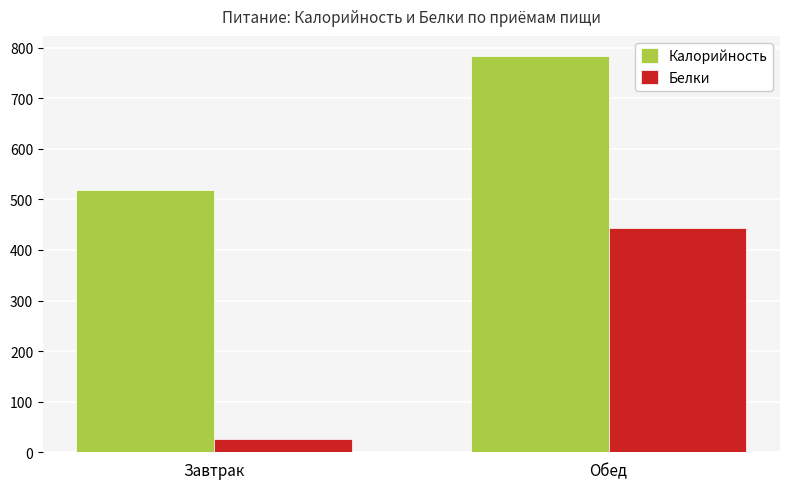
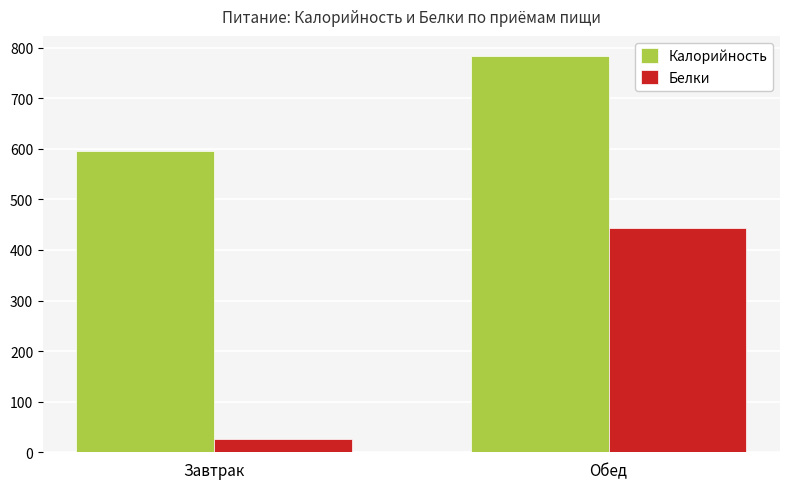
Калорийность, Завтрак: 520 -> 600
